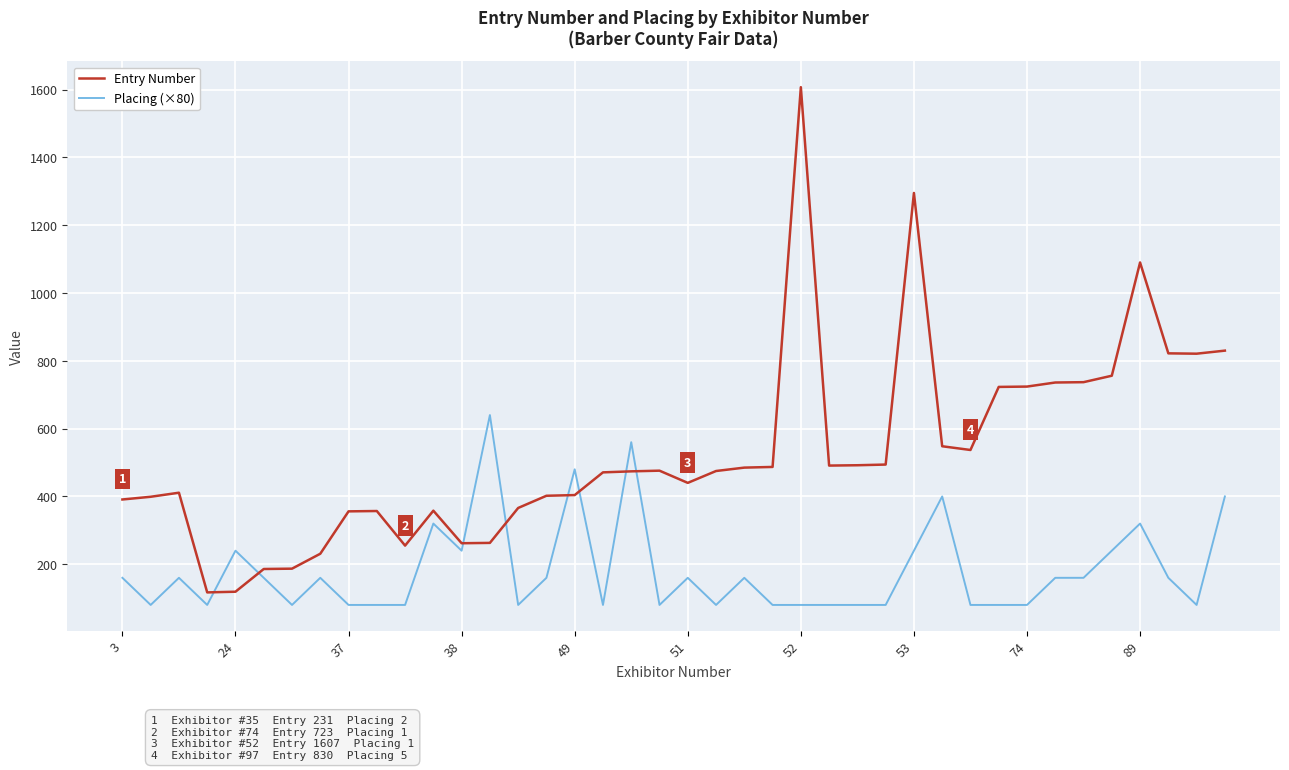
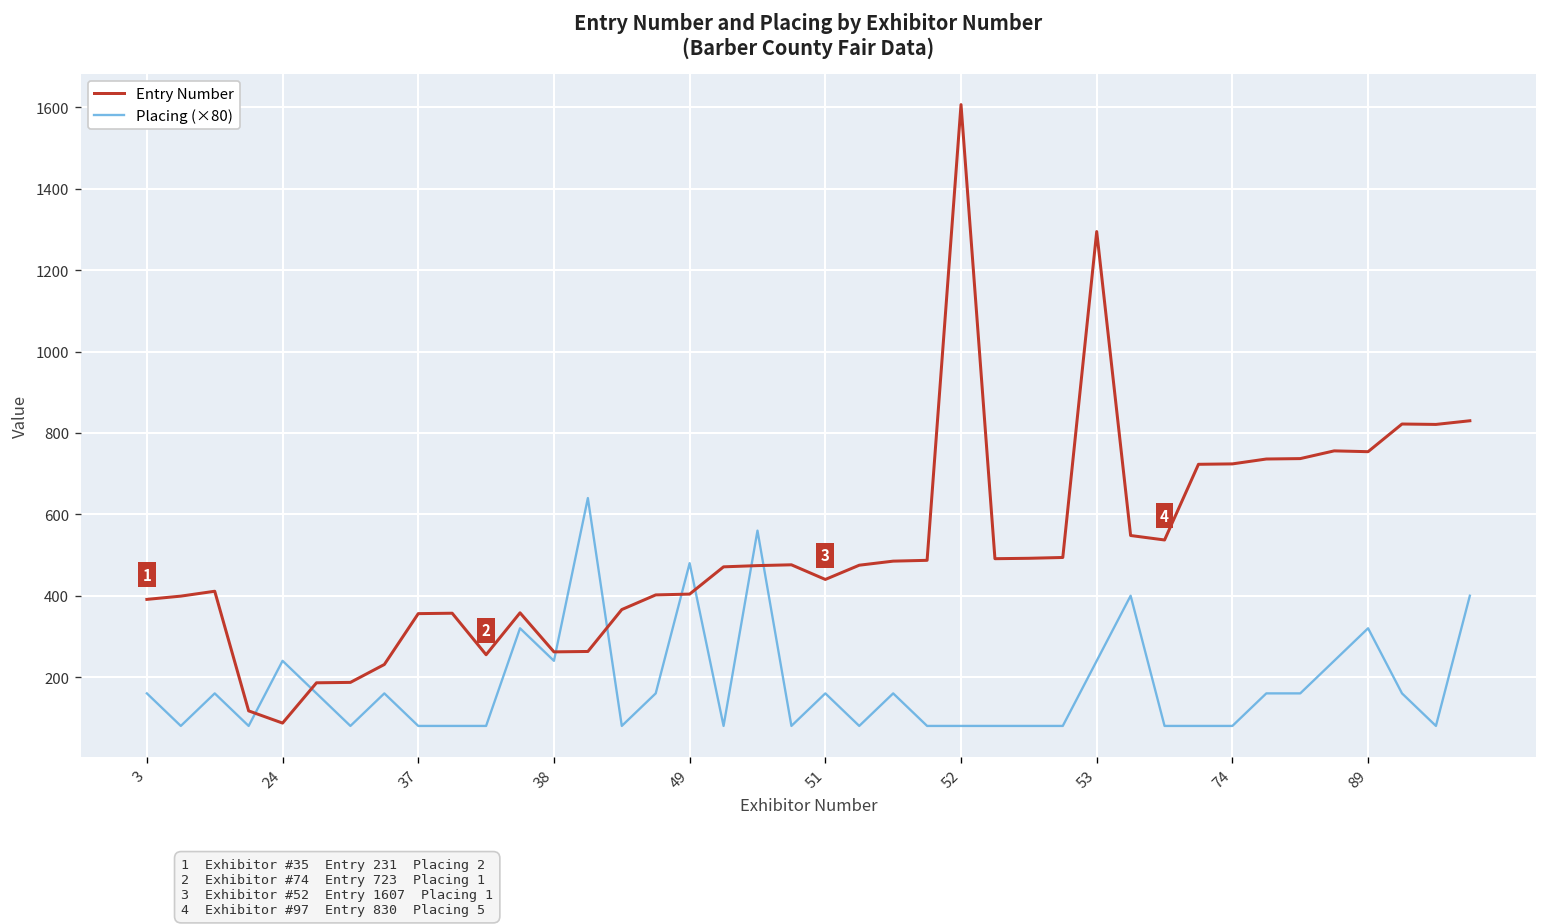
Entry Number, 24: 120 -> 90
Entry Number, 89: 1090 -> 750
